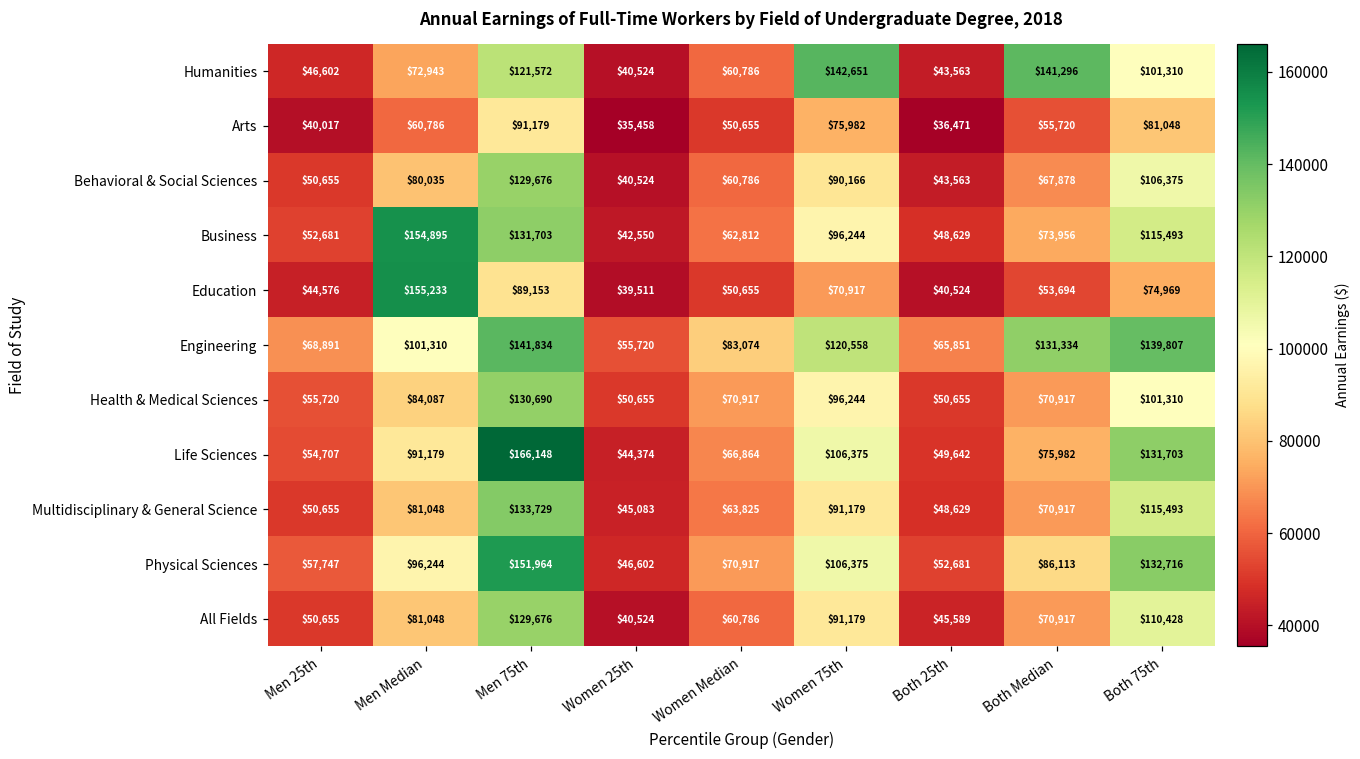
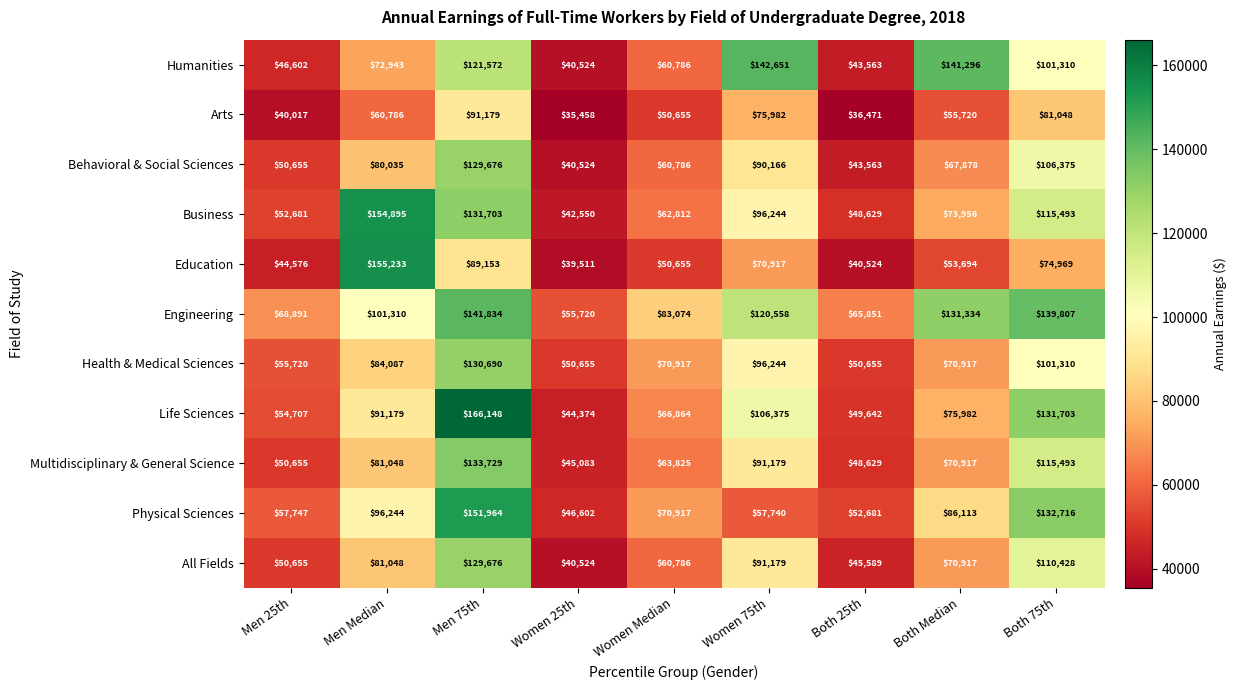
Physical Sciences, Women 75th: $106,375 -> $57,740
